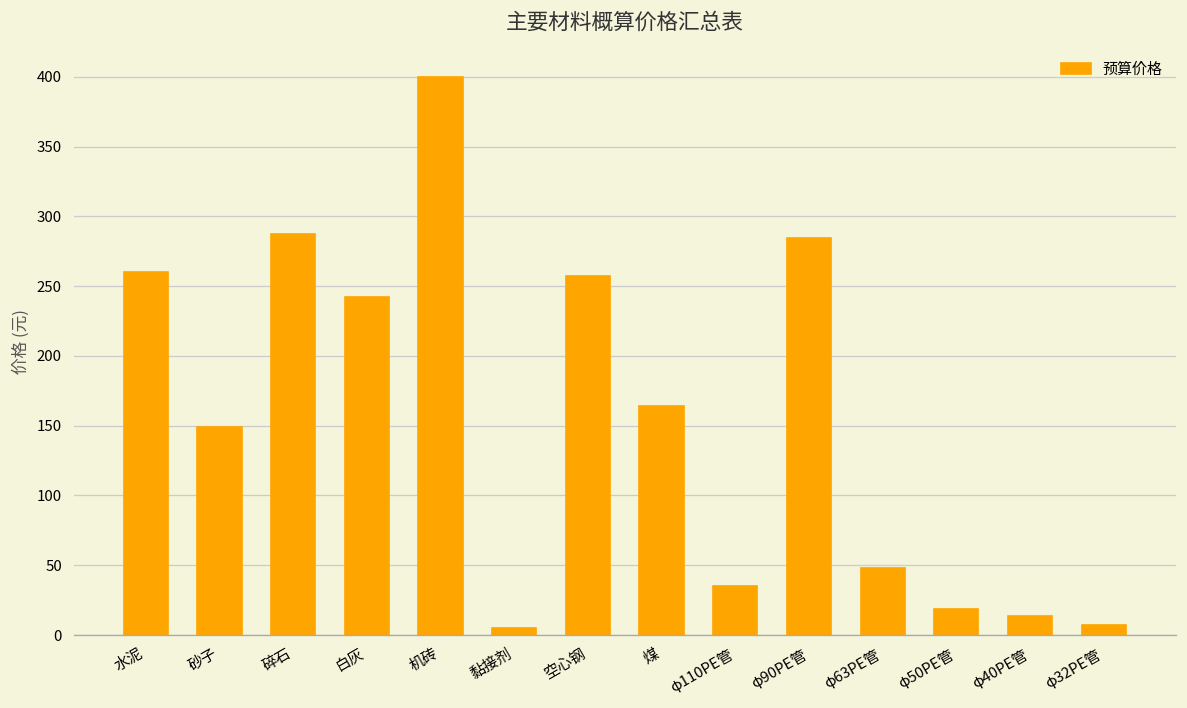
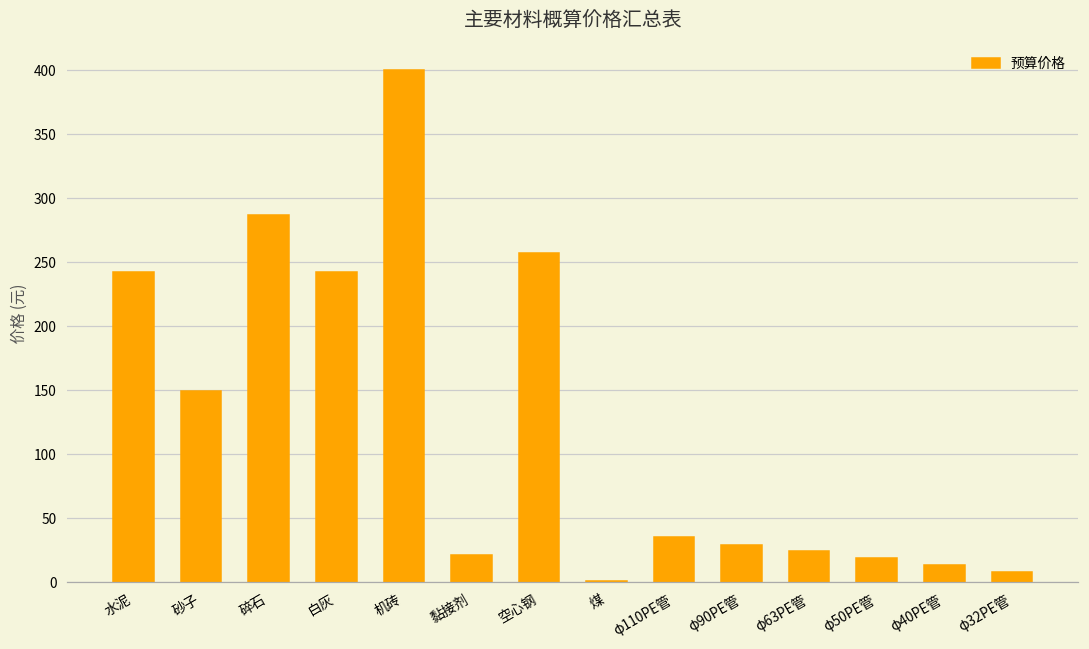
水泥: 260 -> 242
黏接剂: 5 -> 21
煤: 164 -> 1
φ90PE管: 284 -> 29
φ63PE管: 48 -> 24
